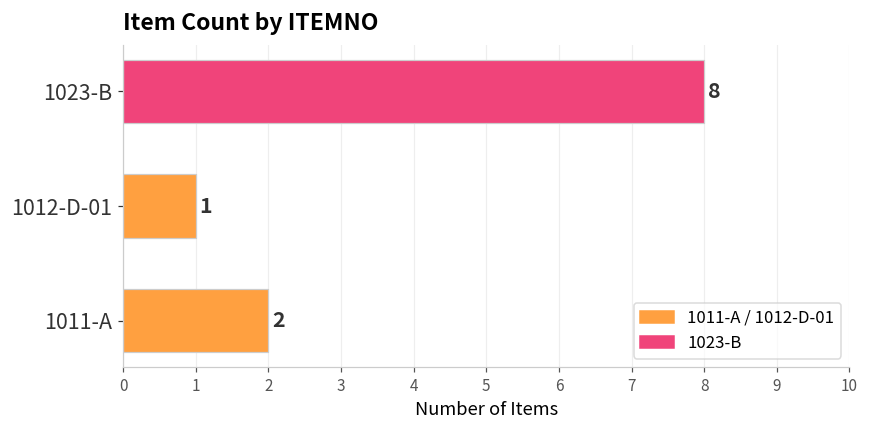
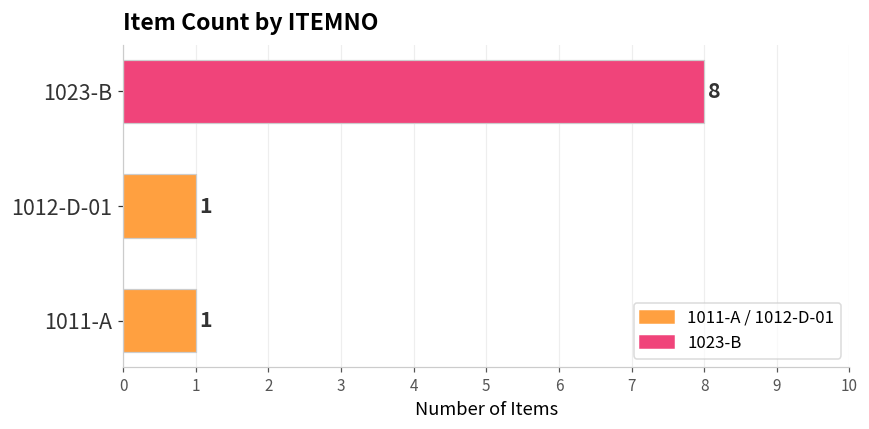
1011-A: 2 -> 1
